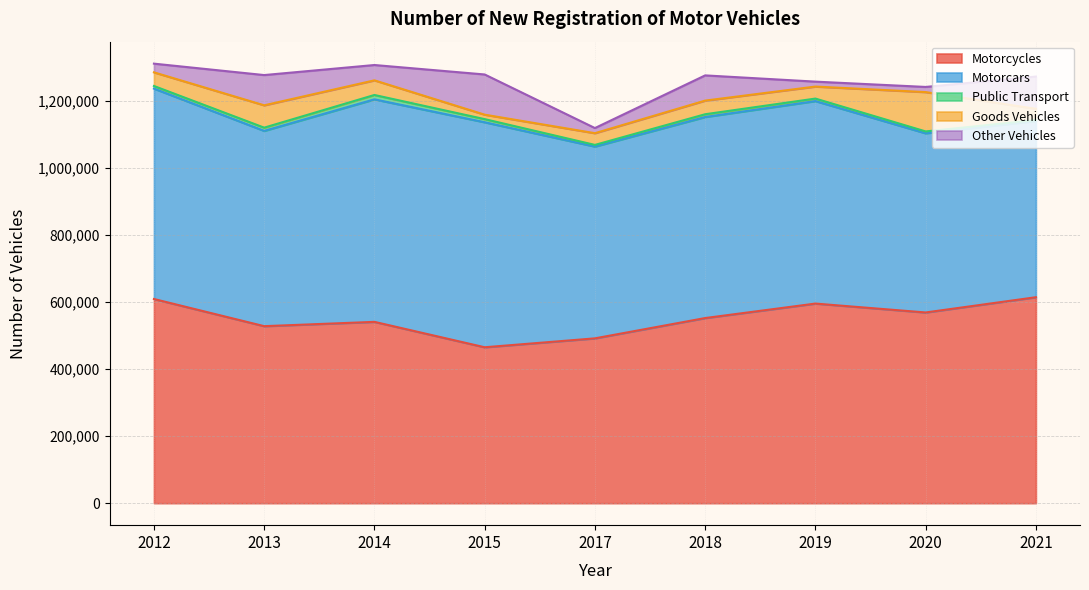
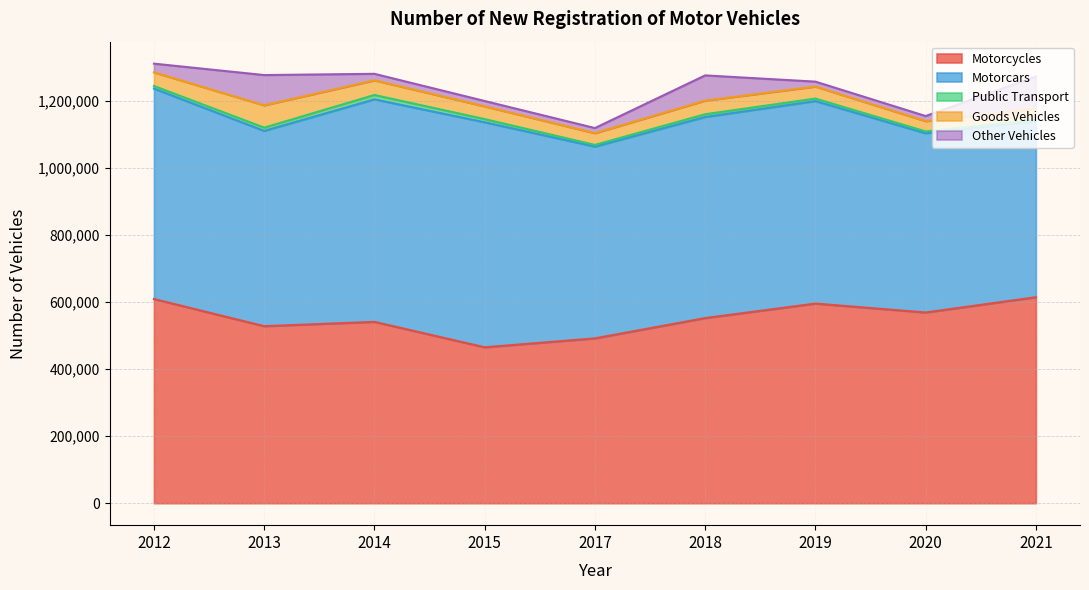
Other Vehicles, 2014: 50,000 -> 20,000
Goods Vehicles, 2015: 10,000 -> 40,000
Other Vehicles, 2015: 120,000 -> 20,000
Goods Vehicles, 2020: 120,000 -> 30,000
